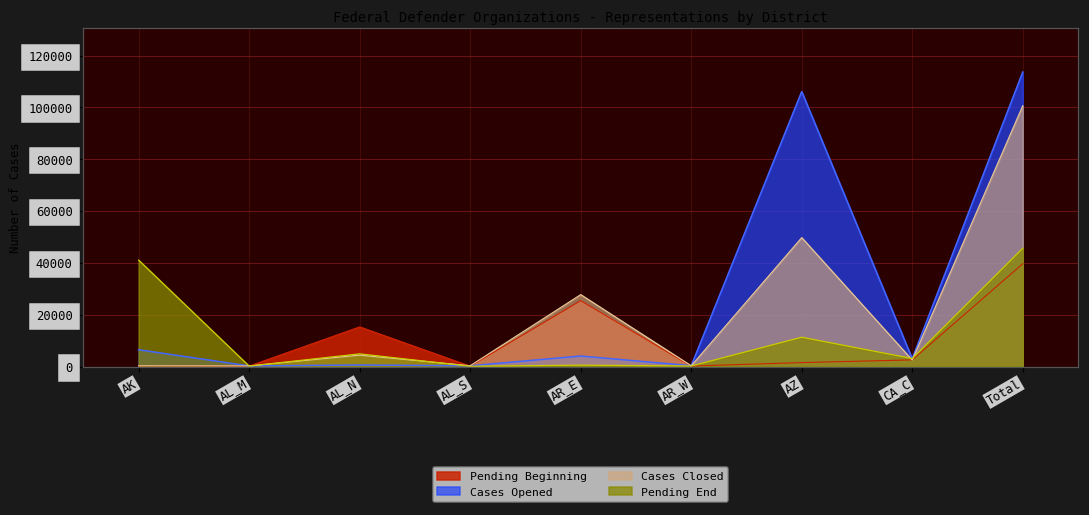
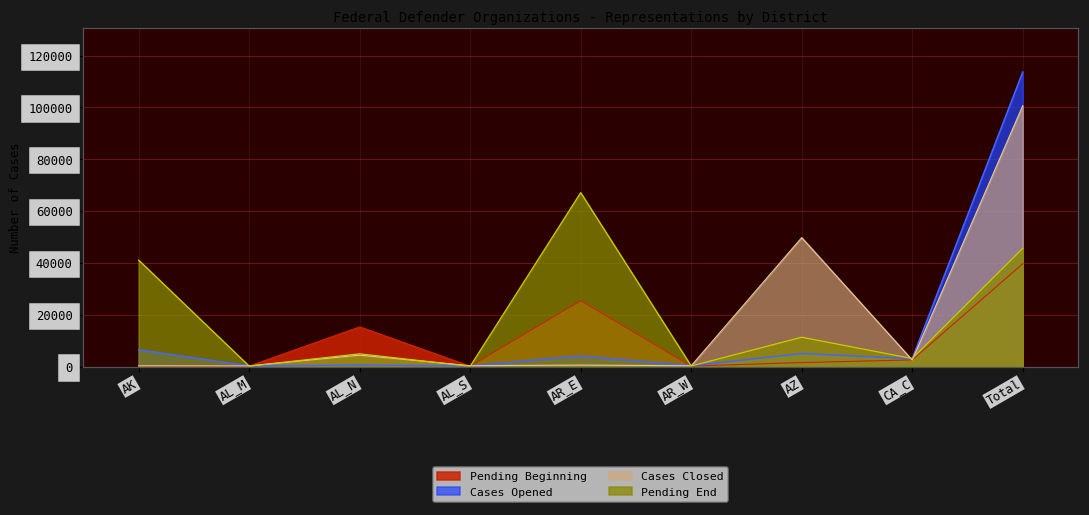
Cases Closed, AR_E: 28000 -> 1000
Pending End, AR_E: 1000 -> 67000
Cases Opened, AZ: 106000 -> 5000
